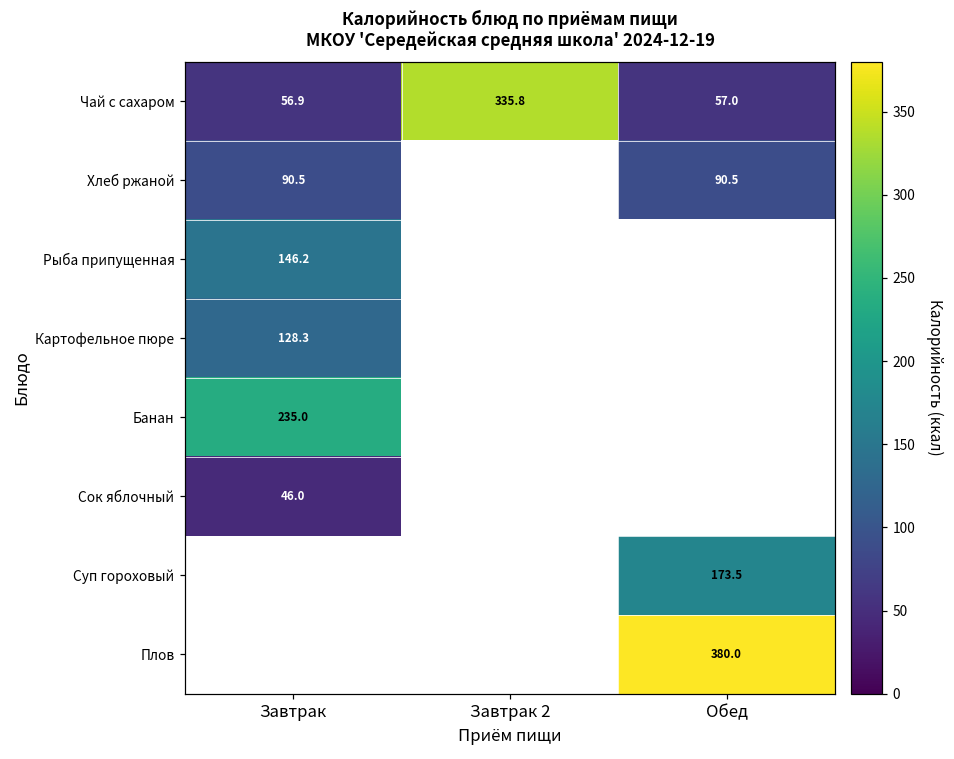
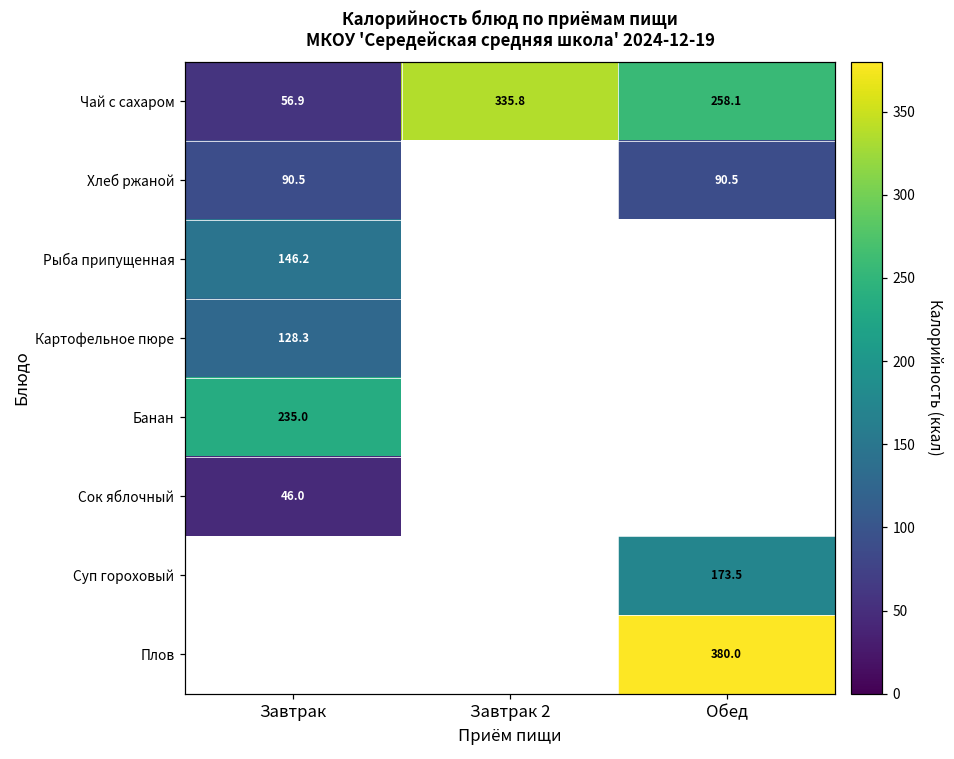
Чай с сахаром, Обед: 57.0 -> 258.1
